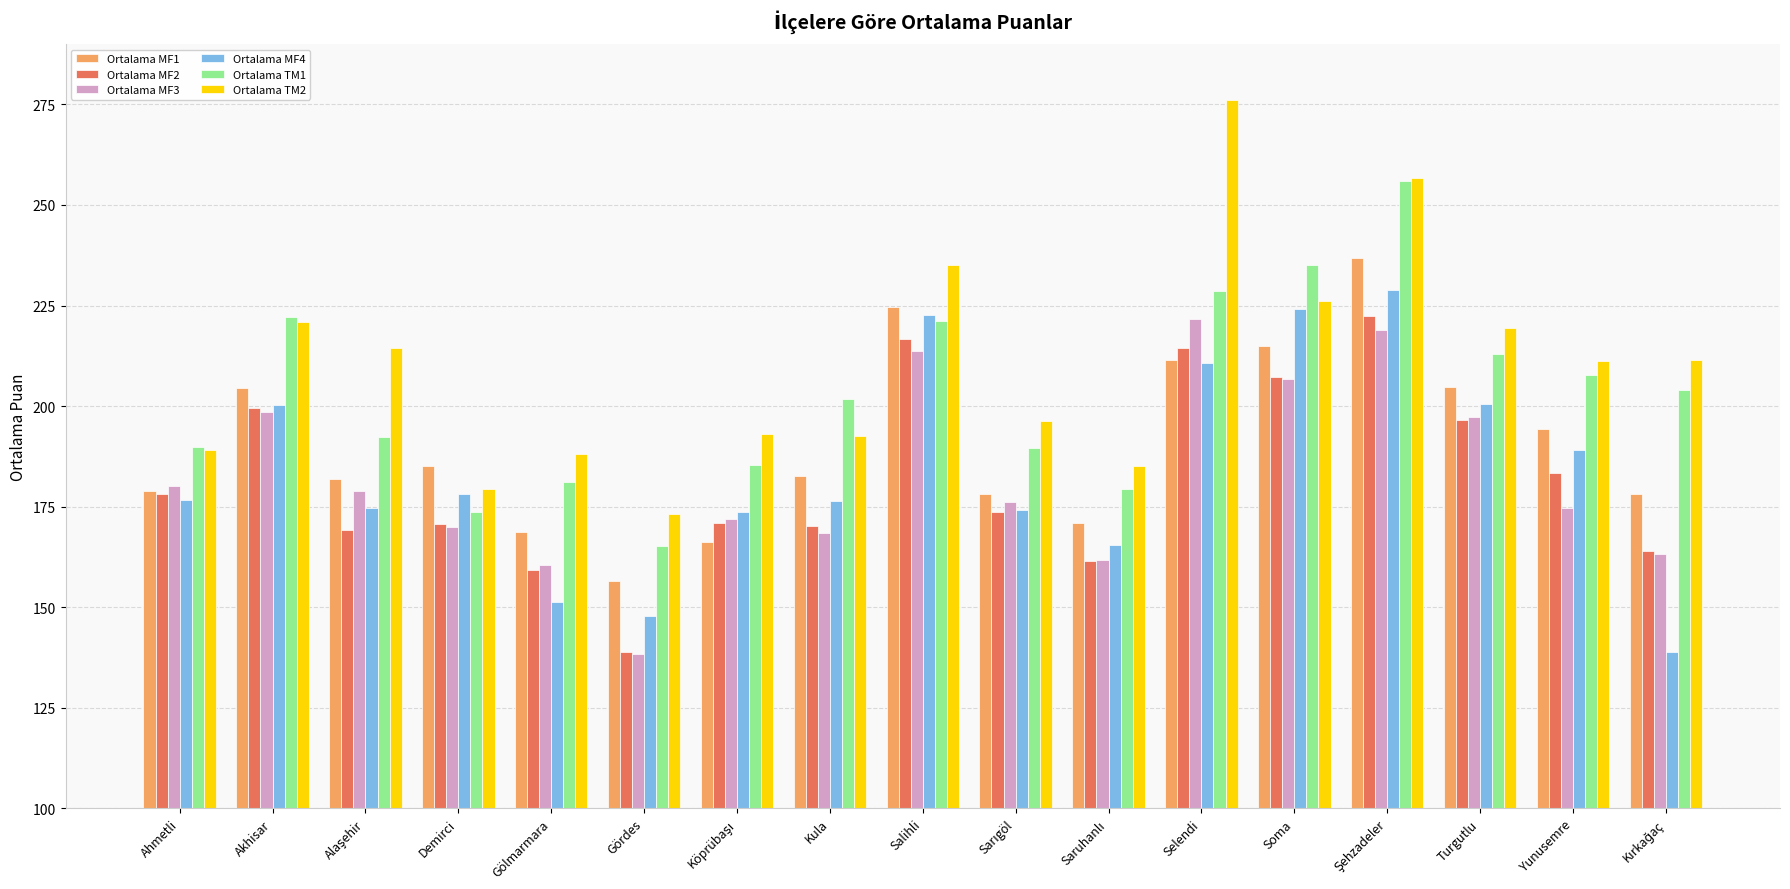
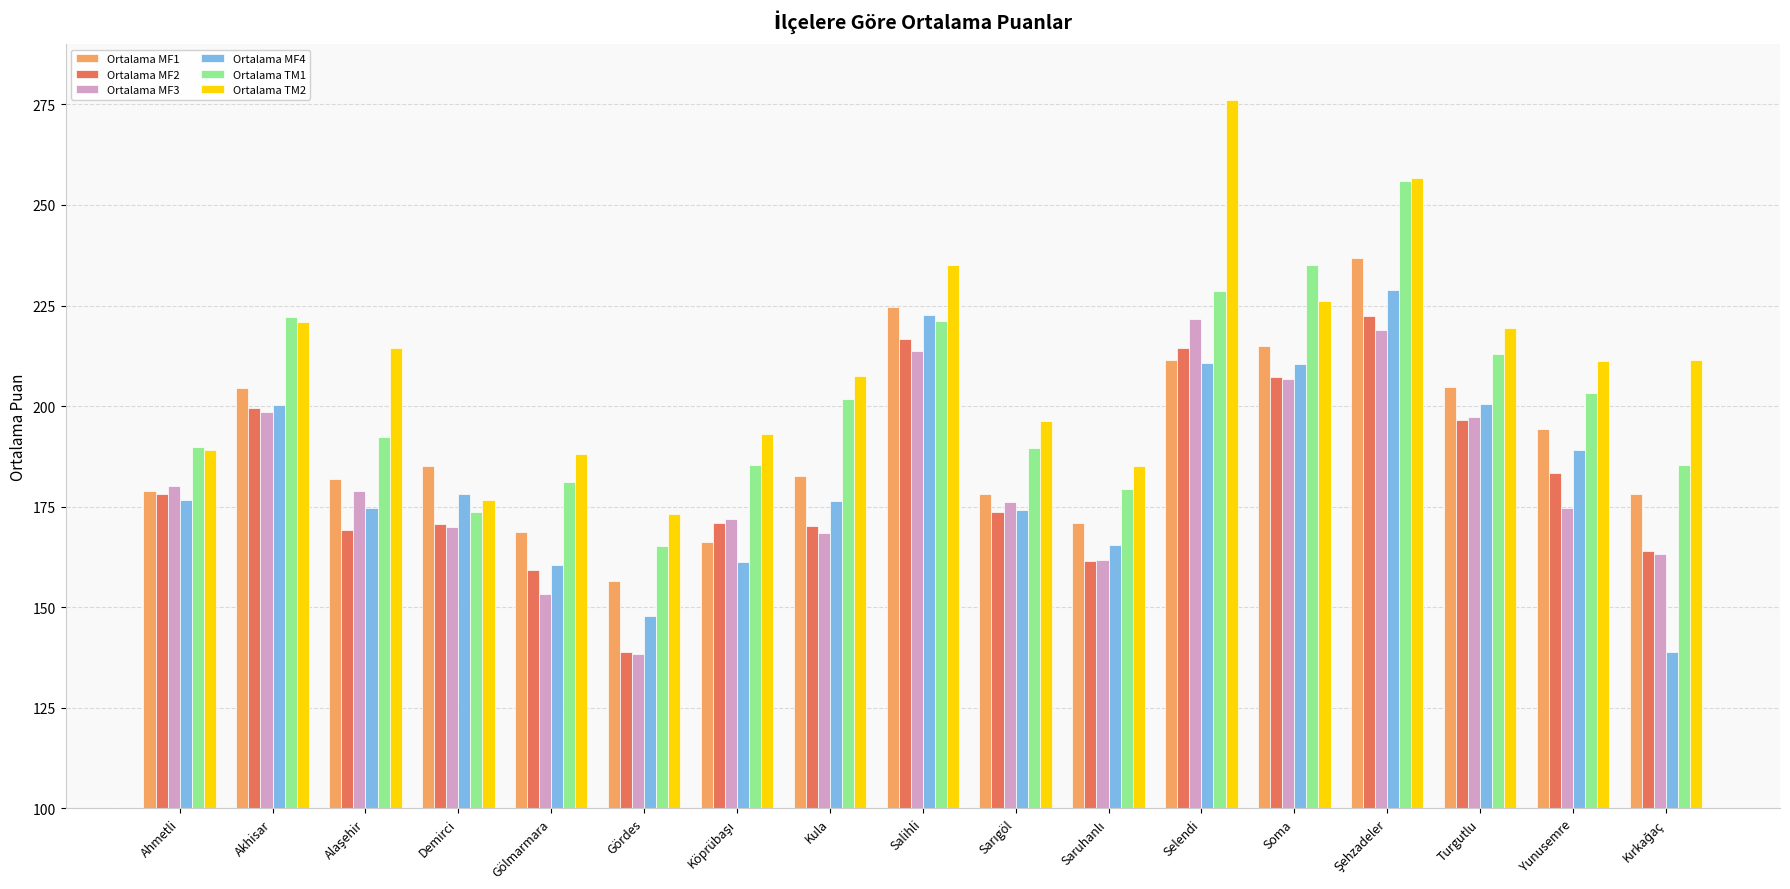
Ortalama TM2, Demirci: 179 -> 177
Ortalama MF3, Gölmarmara: 160 -> 153
Ortalama MF4, Gölmarmara: 151 -> 160
Ortalama MF4, Köprübaşı: 174 -> 161
Ortalama TM2, Kula: 193 -> 208
Ortalama MF4, Soma: 224 -> 210
Ortalama TM1, Yunusemre: 208 -> 203
Ortalama TM1, Kırkağaç: 204 -> 185
